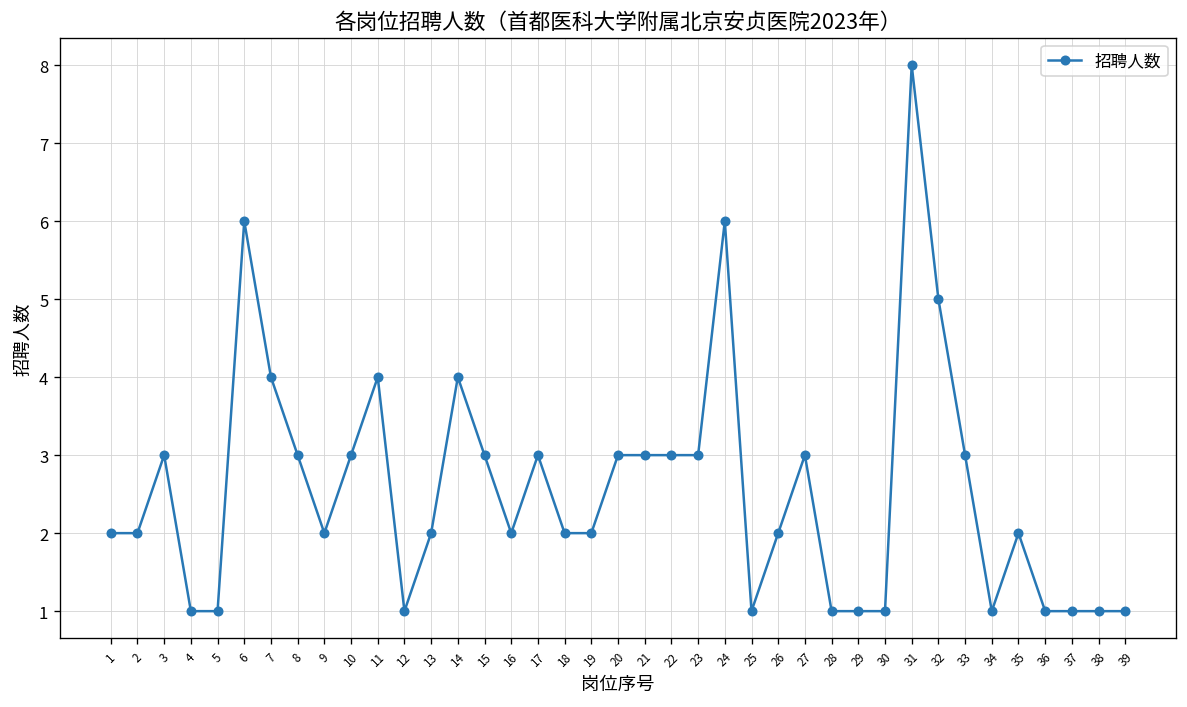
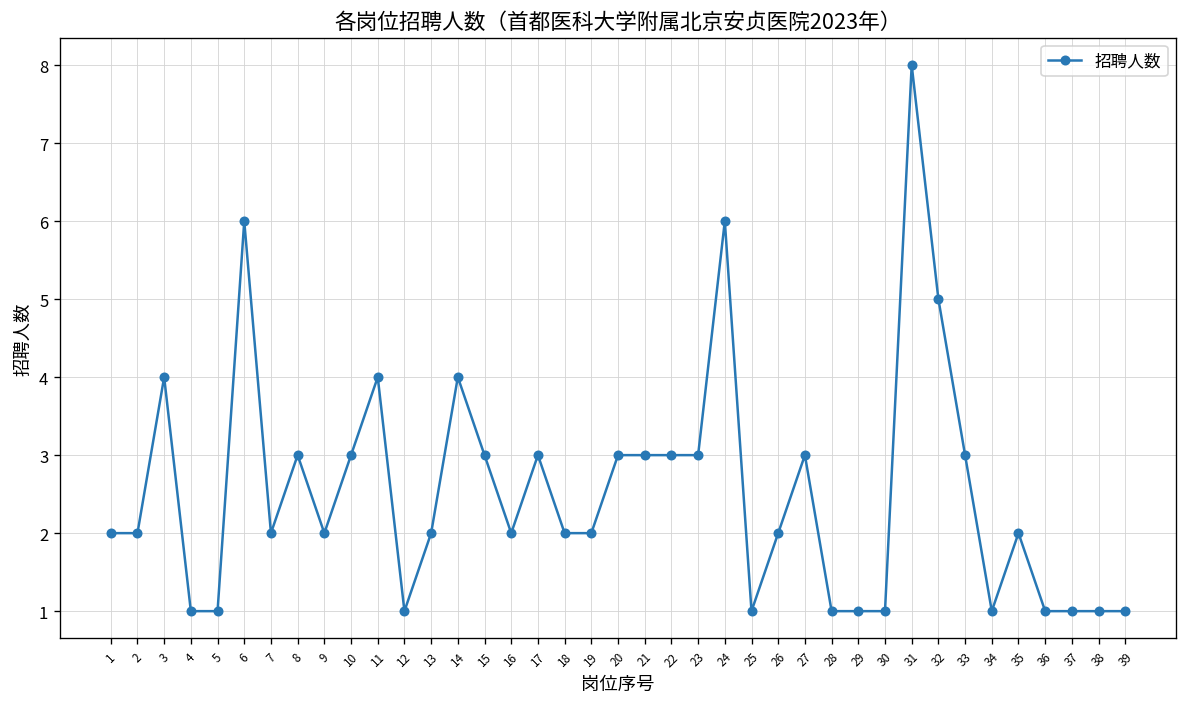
3: 3 -> 4
7: 4 -> 2
